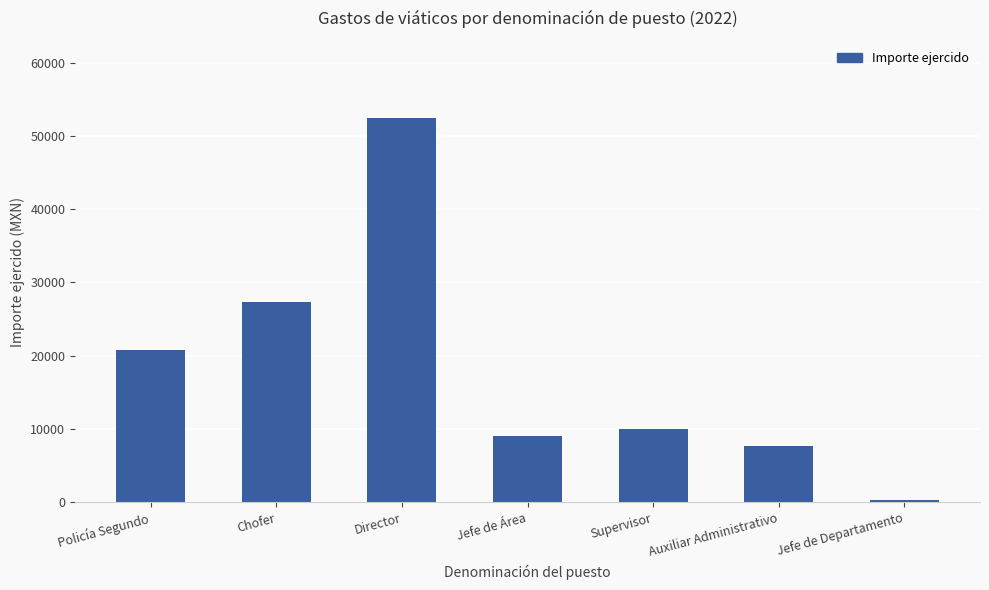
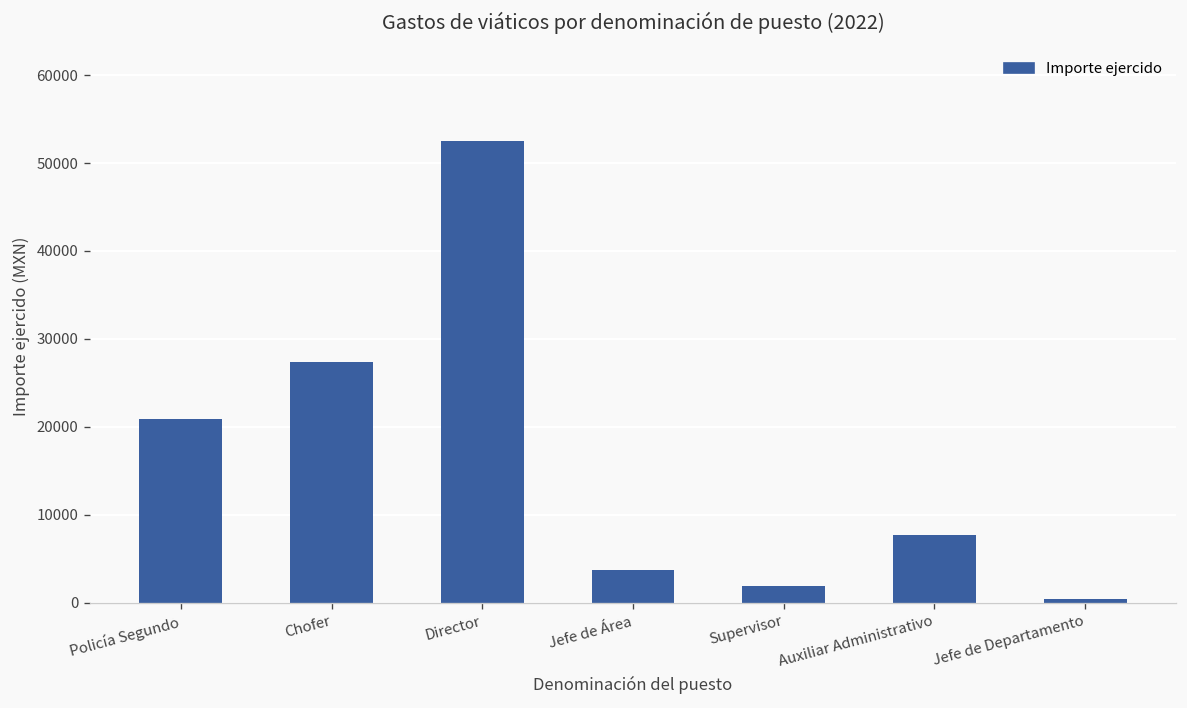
Jefe de Área: 9000 -> 4000
Supervisor: 10000 -> 2000
